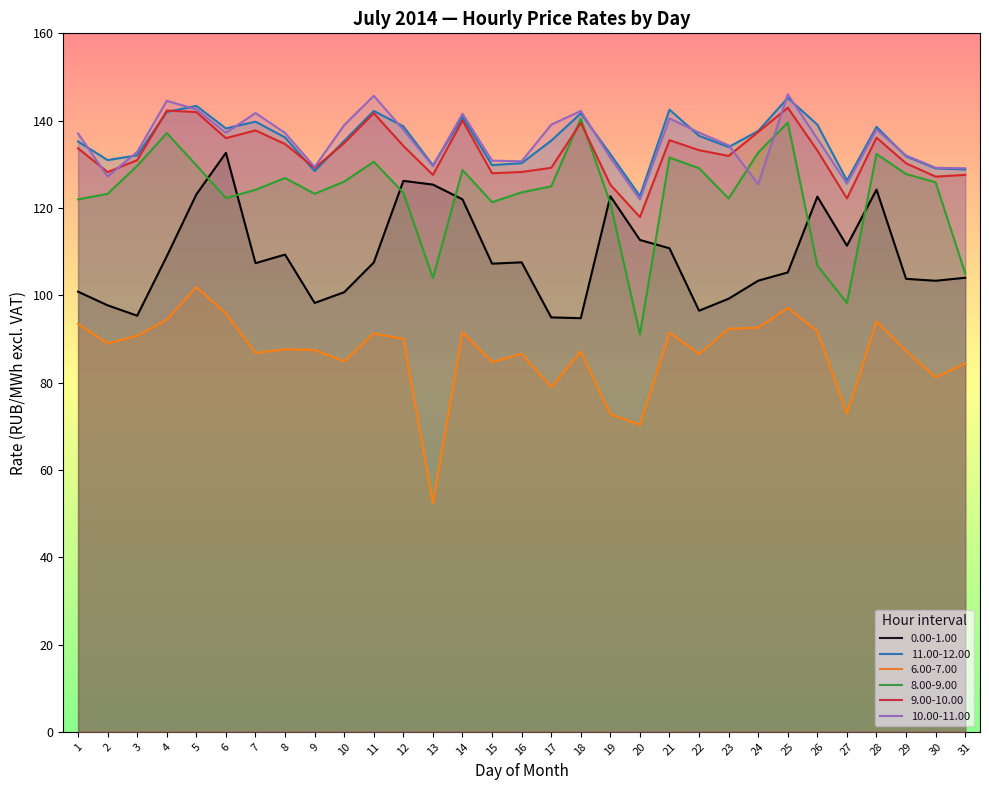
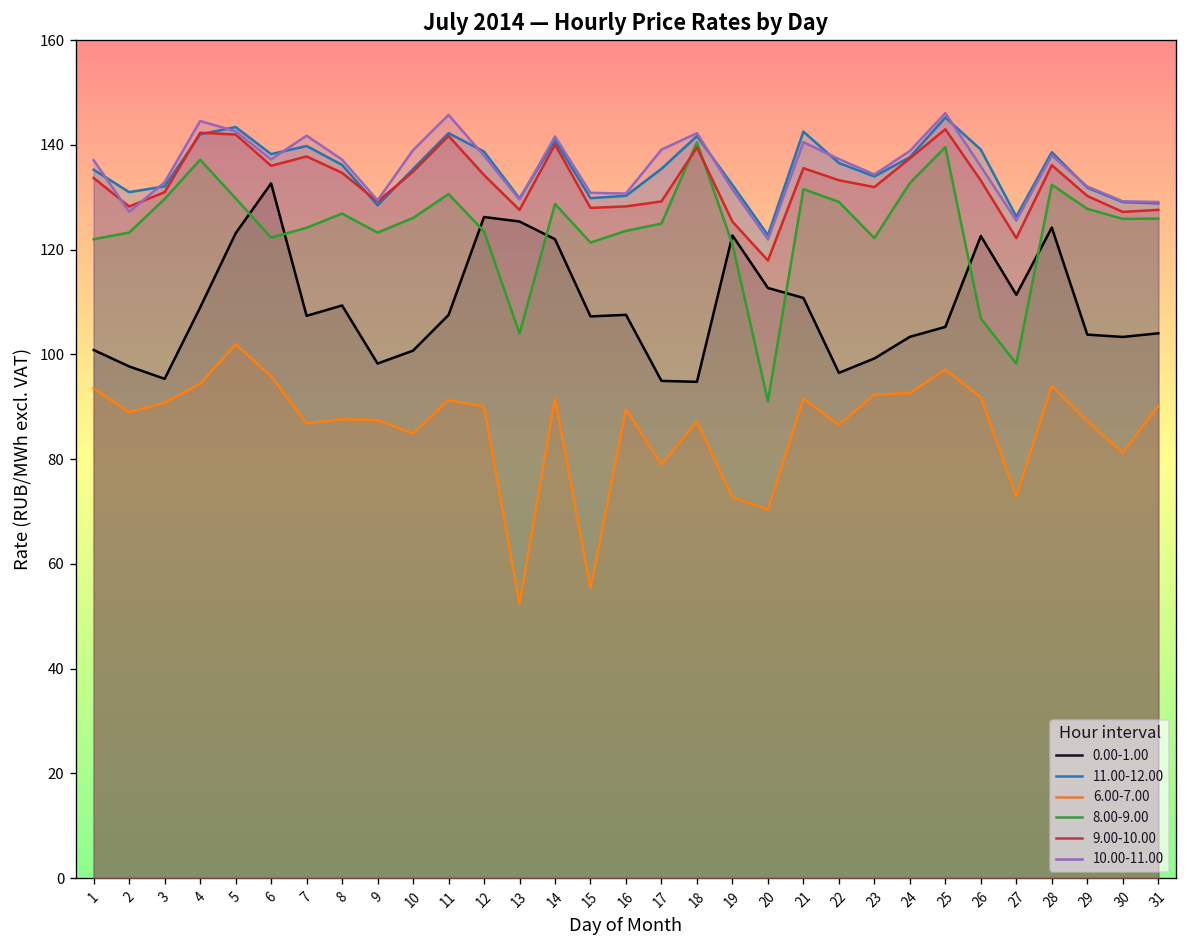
6.00-7.00, 15: 85 -> 55
6.00-7.00, 16: 87 -> 90
10.00-11.00, 24: 125 -> 139
6.00-7.00, 31: 84 -> 90
8.00-9.00, 31: 105 -> 126
